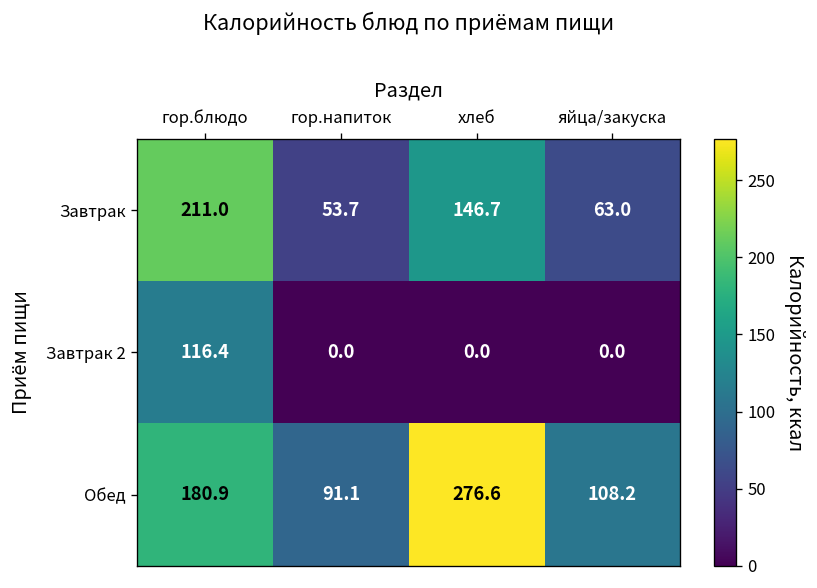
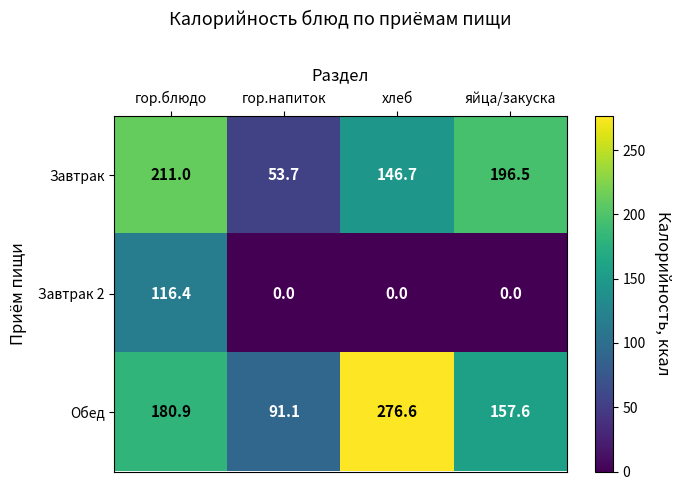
Завтрак, яйца/закуска: 63.0 -> 196.5
Обед, яйца/закуска: 108.2 -> 157.6
